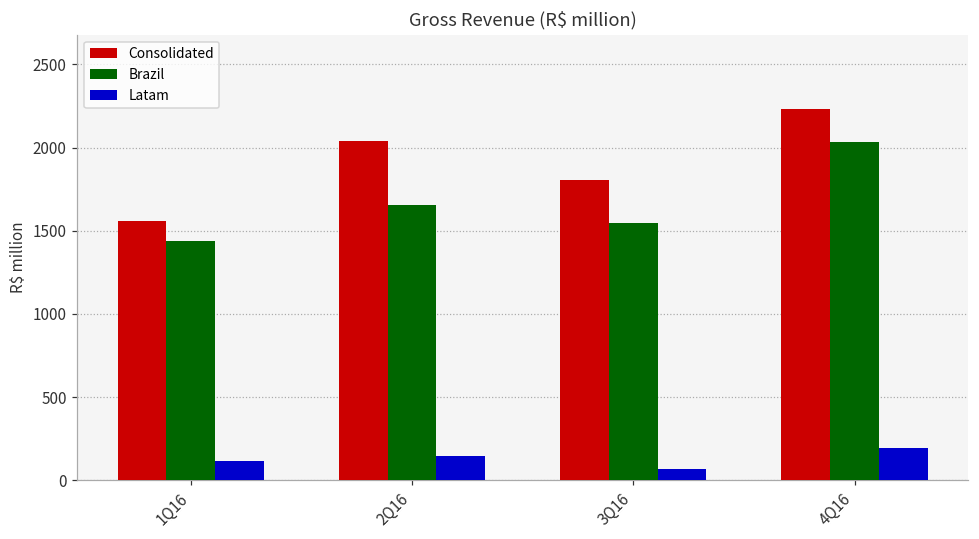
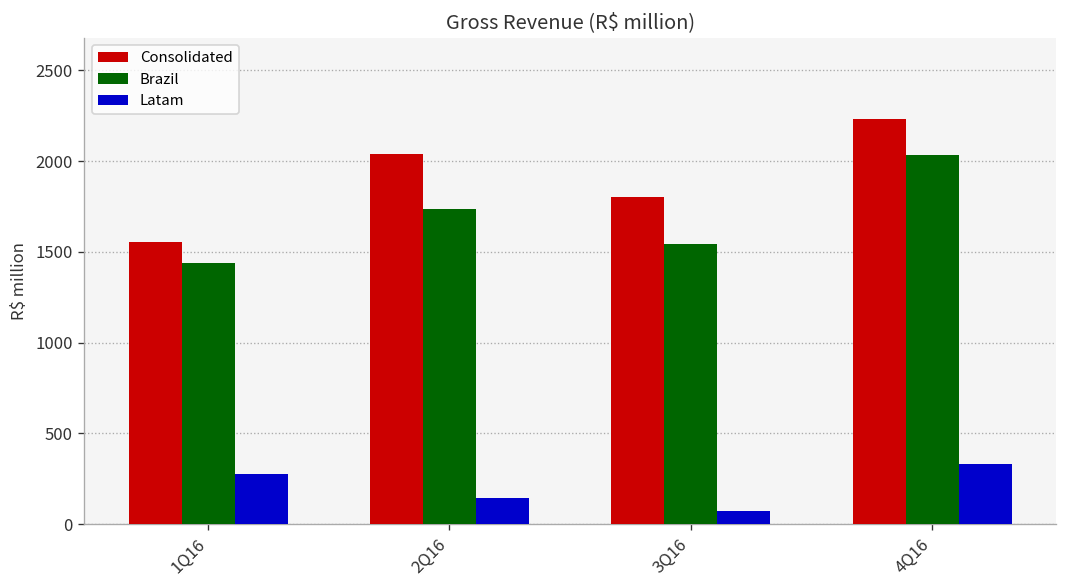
Latam, 1Q16: 110 -> 280
Brazil, 2Q16: 1650 -> 1740
Latam, 4Q16: 200 -> 330
